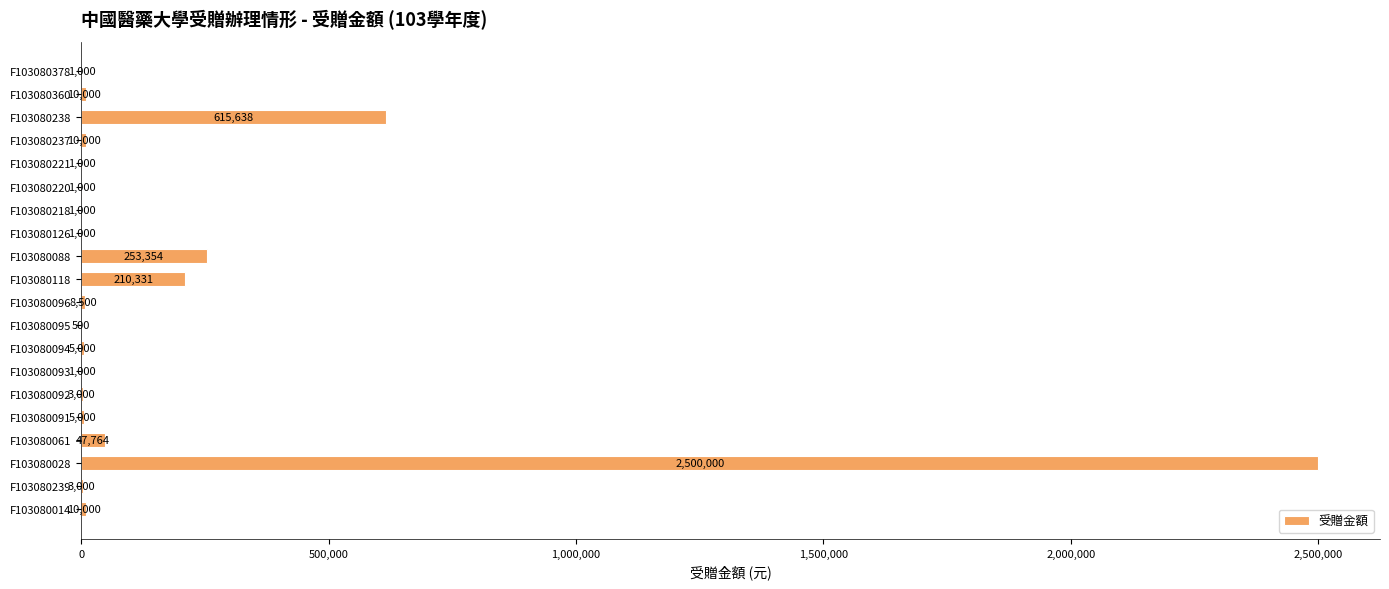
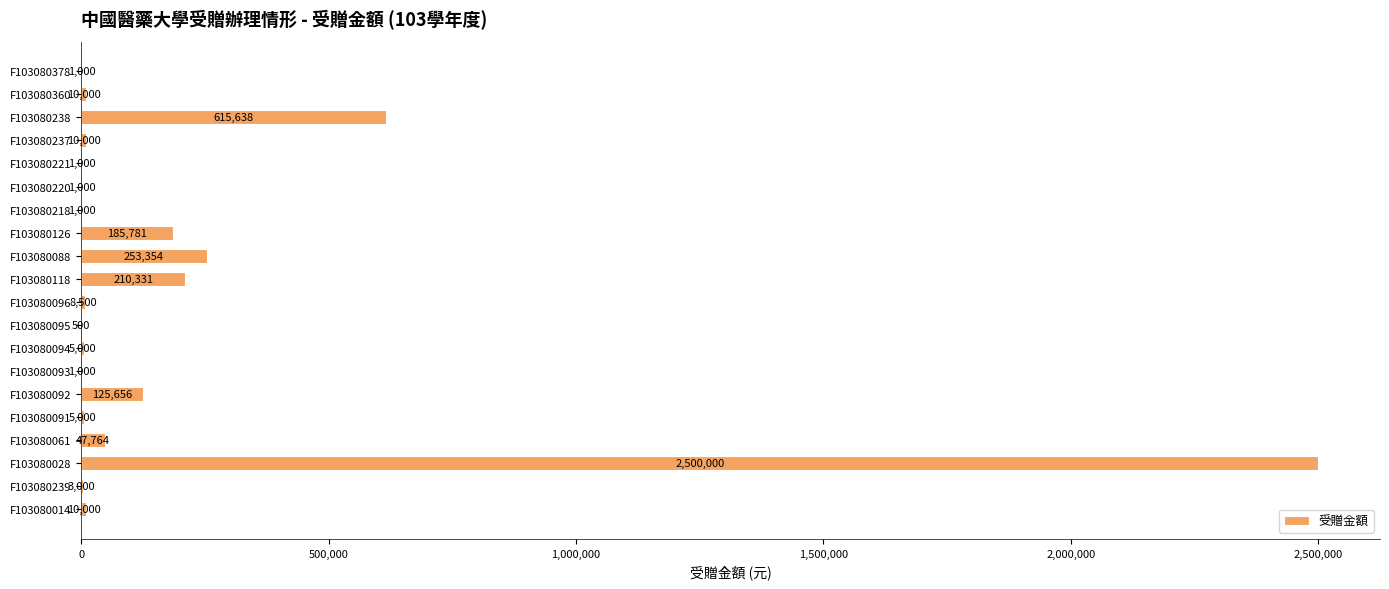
F103080126: 1,000 -> 185,781
F103080092: 3,000 -> 125,656
